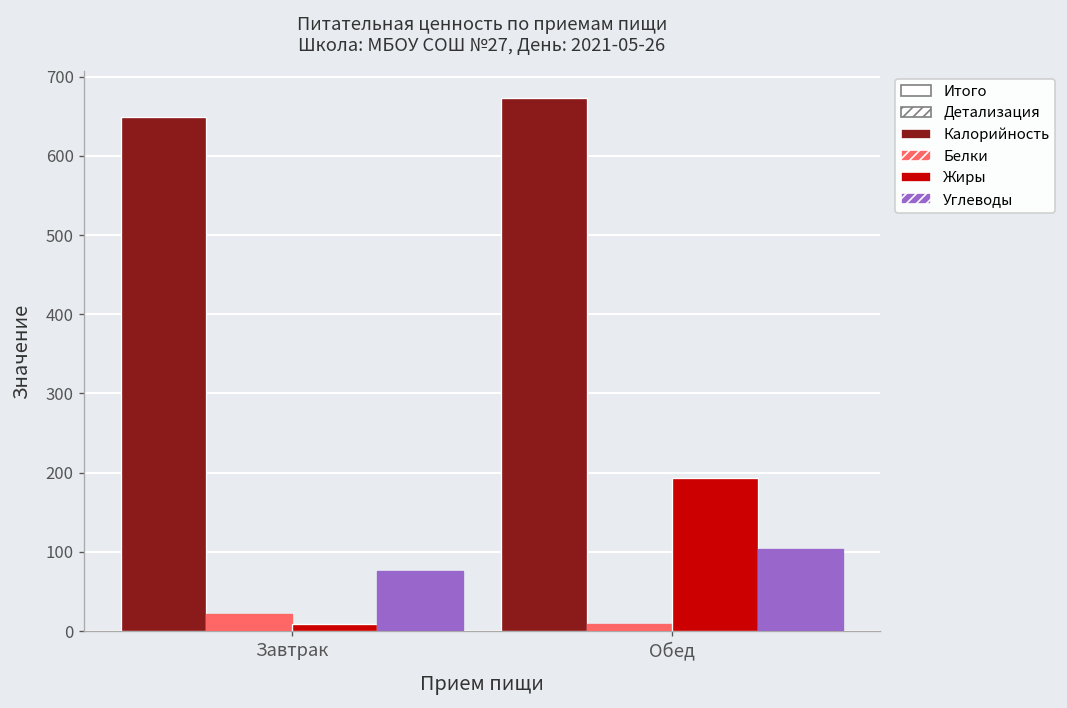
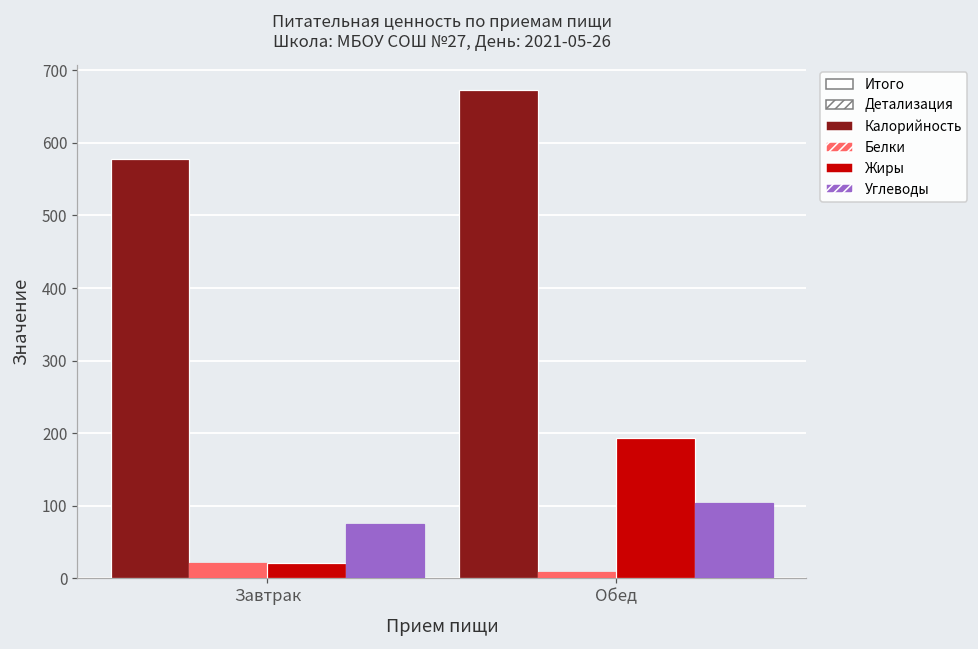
Калорийность, Завтрак: 650 -> 580
Жиры, Завтрак: 10 -> 20
